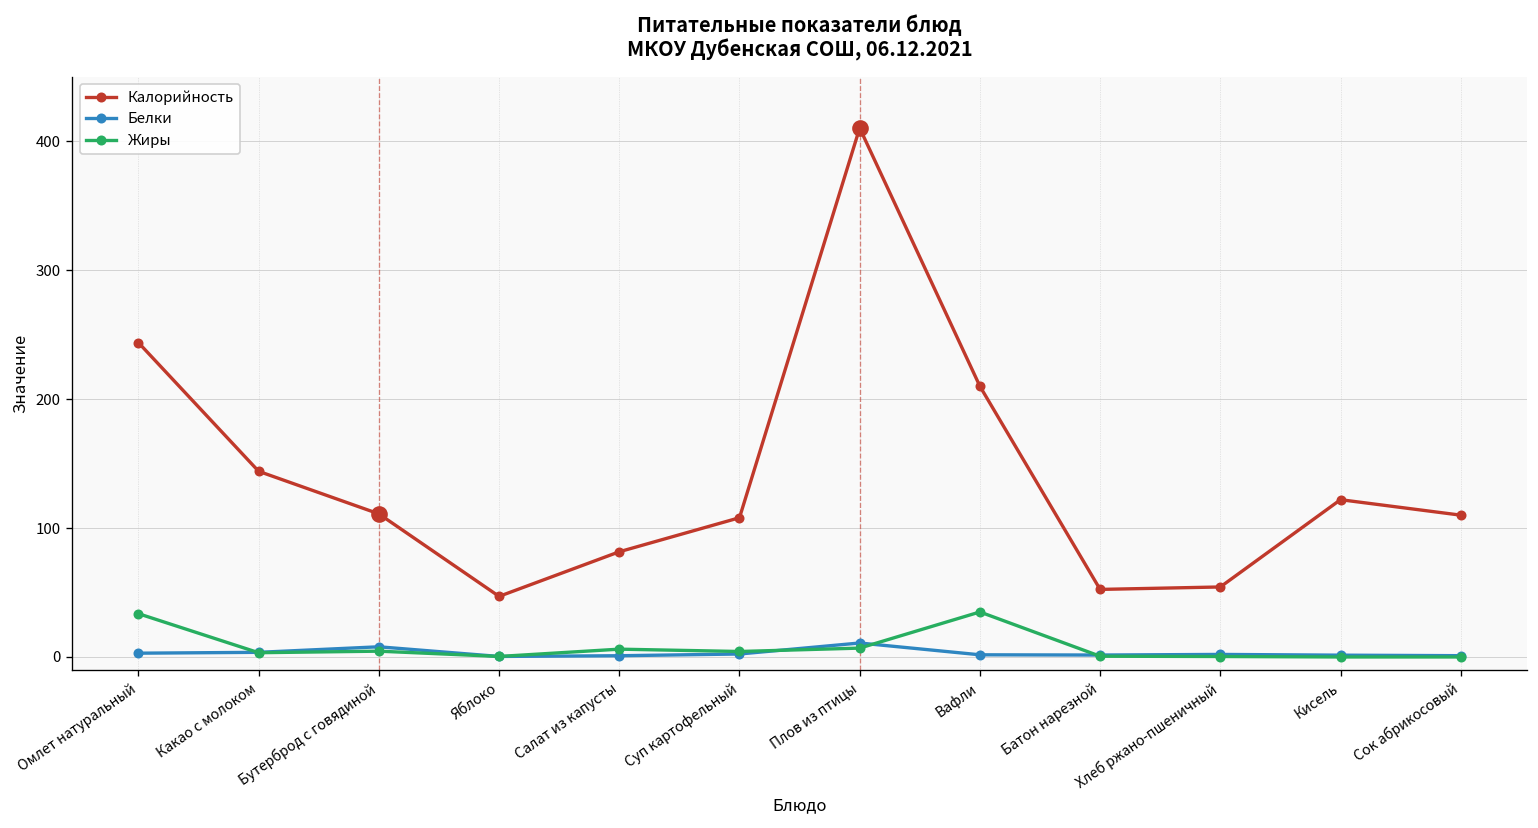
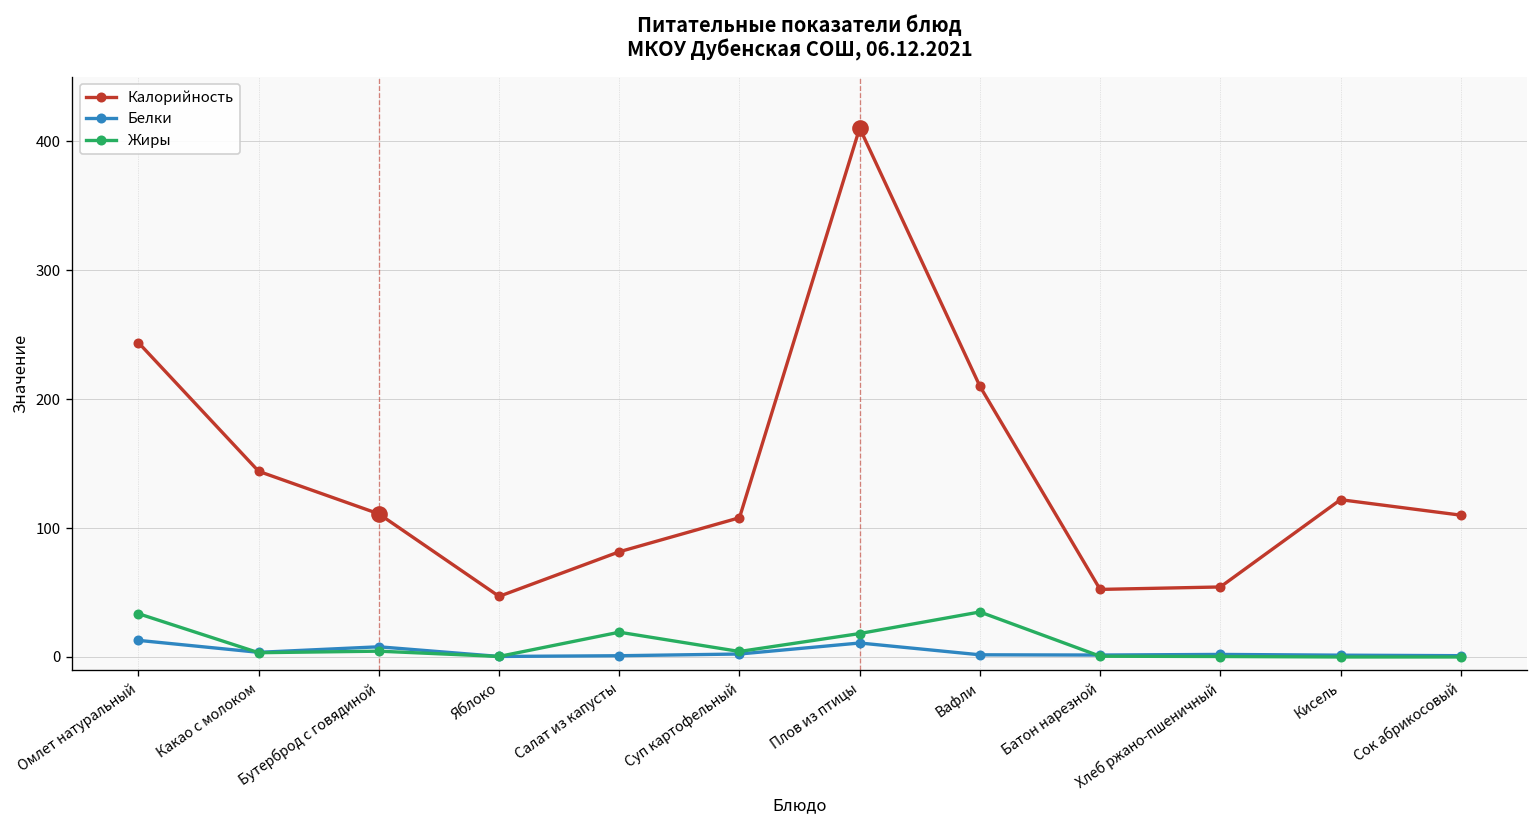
Белки, Омлет натуральный: 3 -> 13
Жиры, Салат из капусты: 6 -> 19
Жиры, Плов из птицы: 7 -> 18
